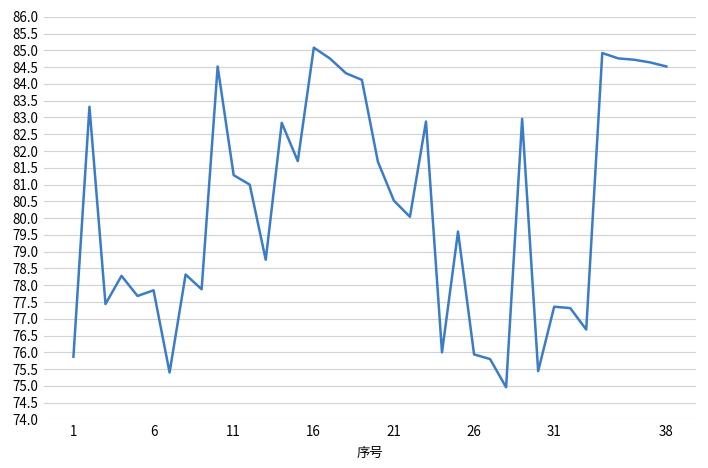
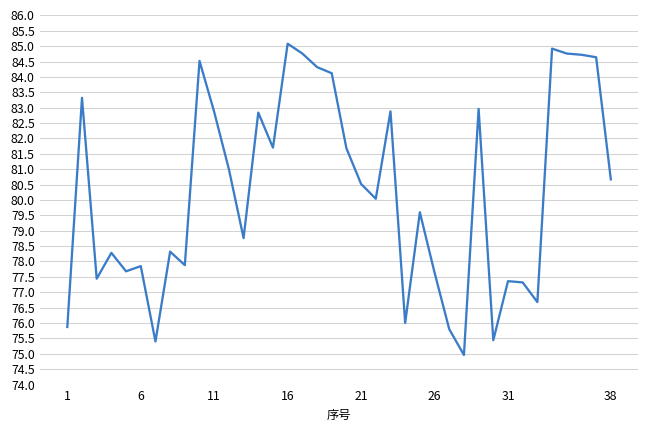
11: 81.3 -> 82.9
26: 75.9 -> 77.6
38: 84.5 -> 80.7
